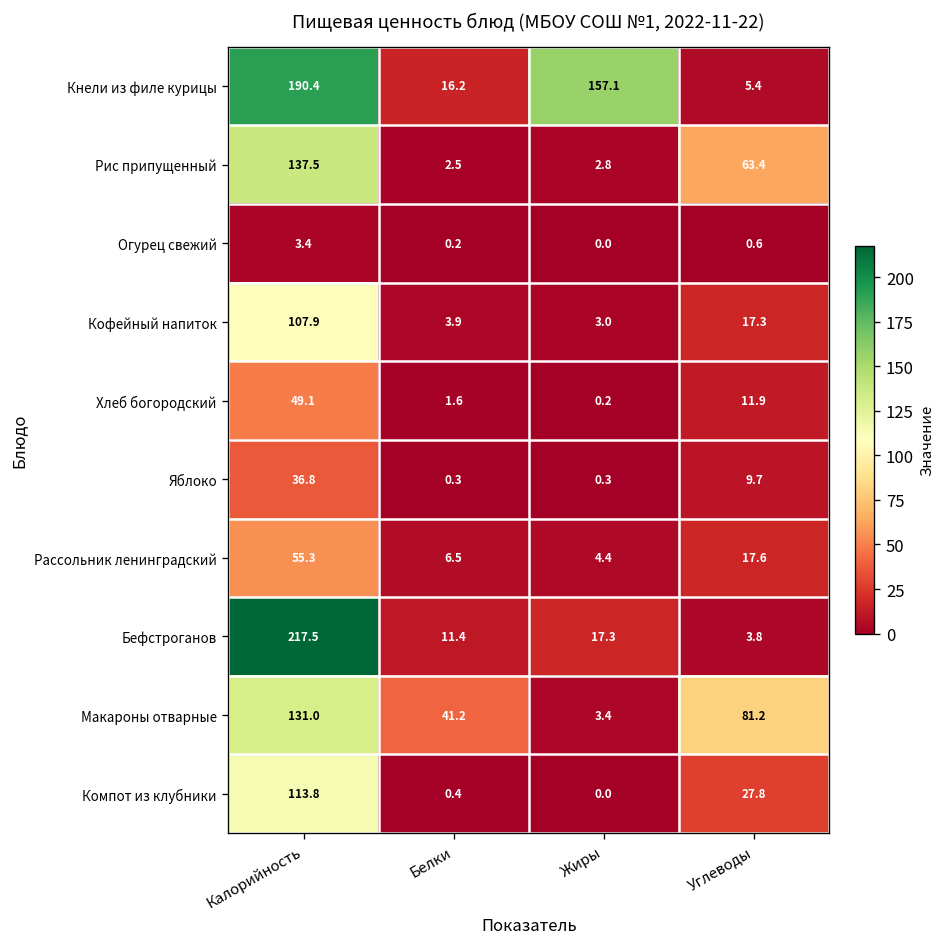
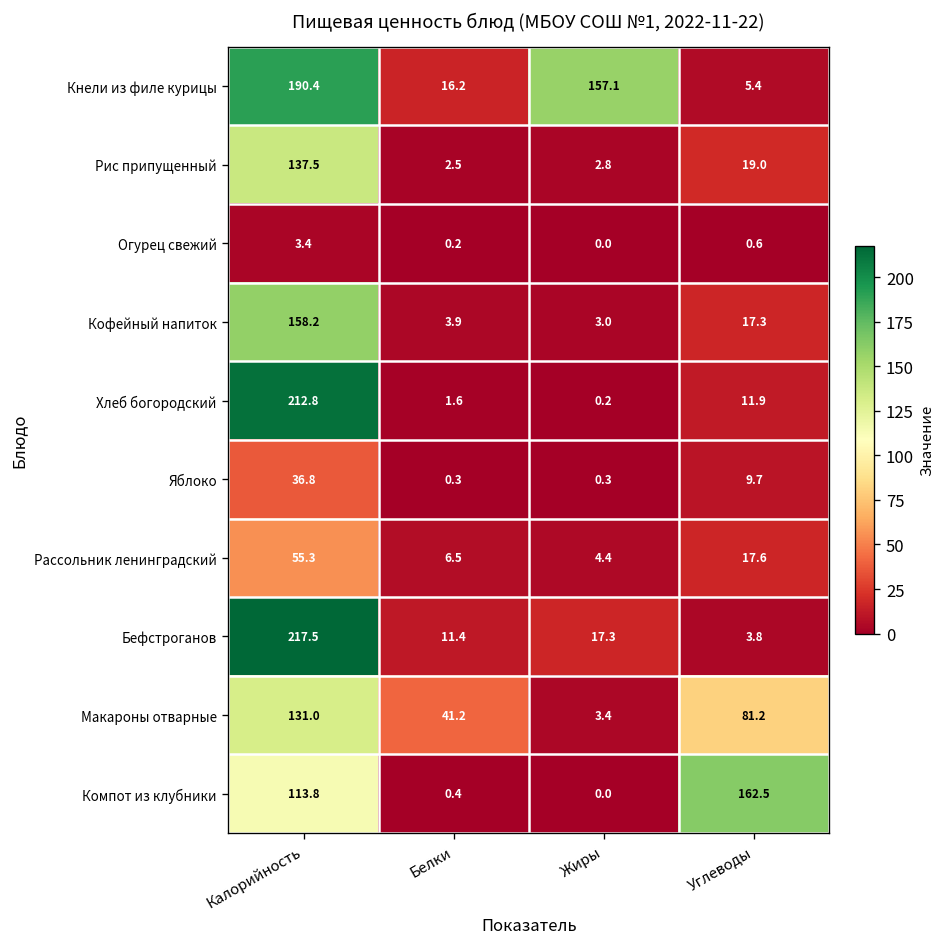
Рис припущенный, Углеводы: 63.4 -> 19.0
Кофейный напиток, Калорийность: 107.9 -> 158.2
Хлеб богородский, Калорийность: 49.1 -> 212.8
Компот из клубники, Углеводы: 27.8 -> 162.5
